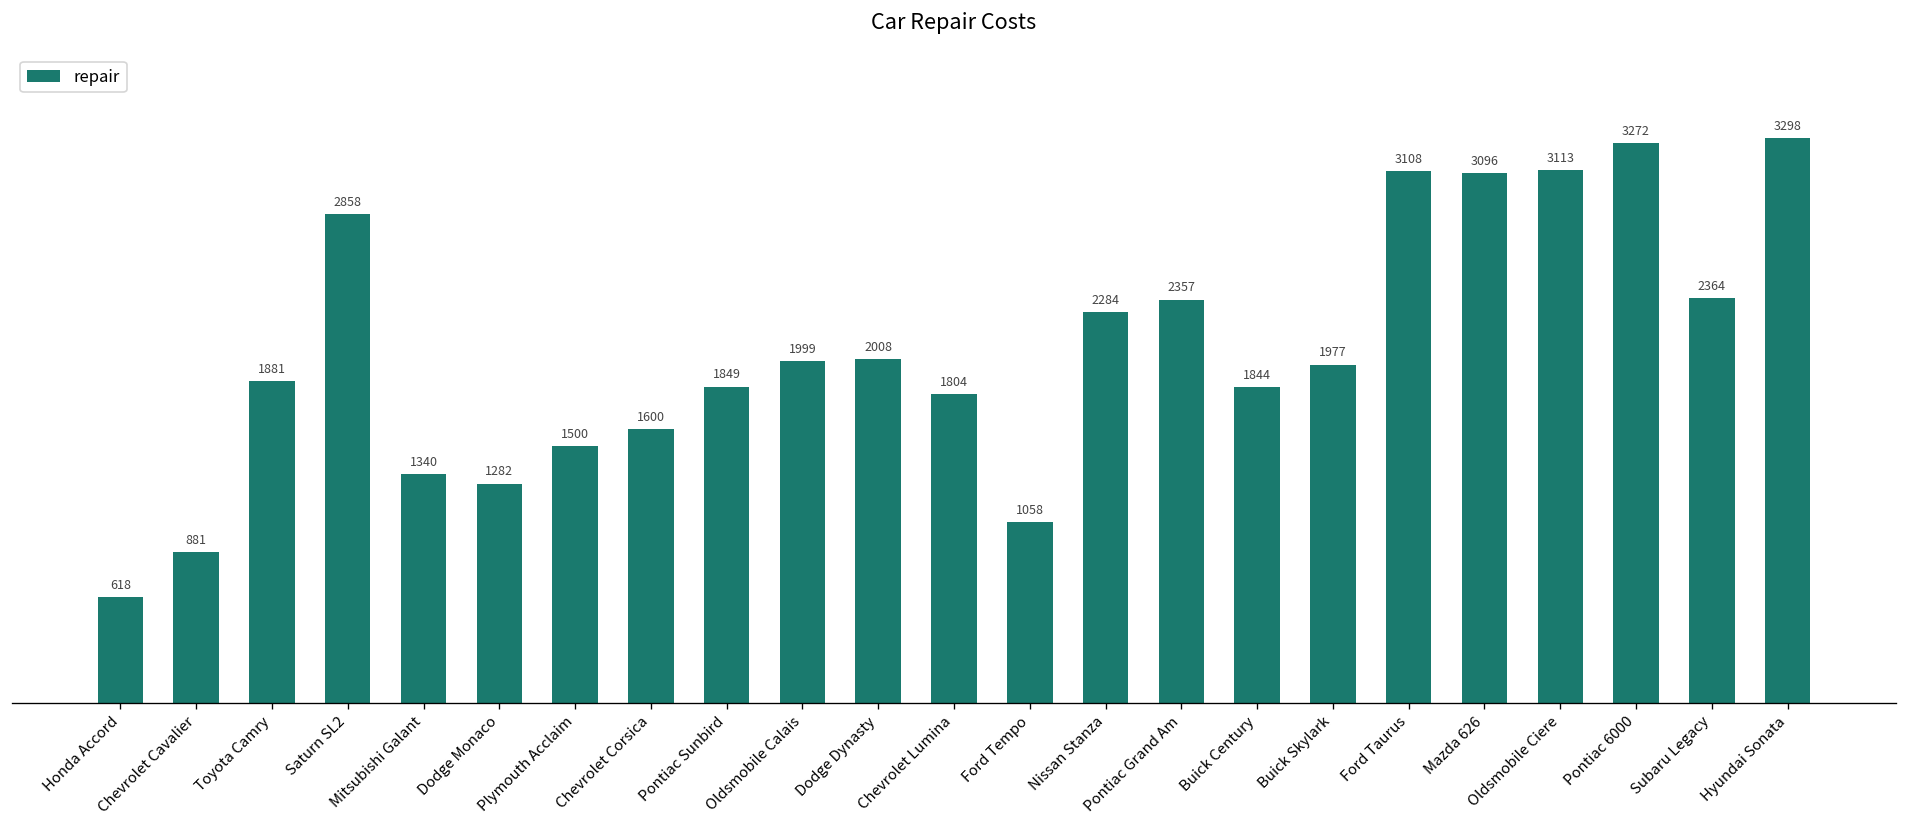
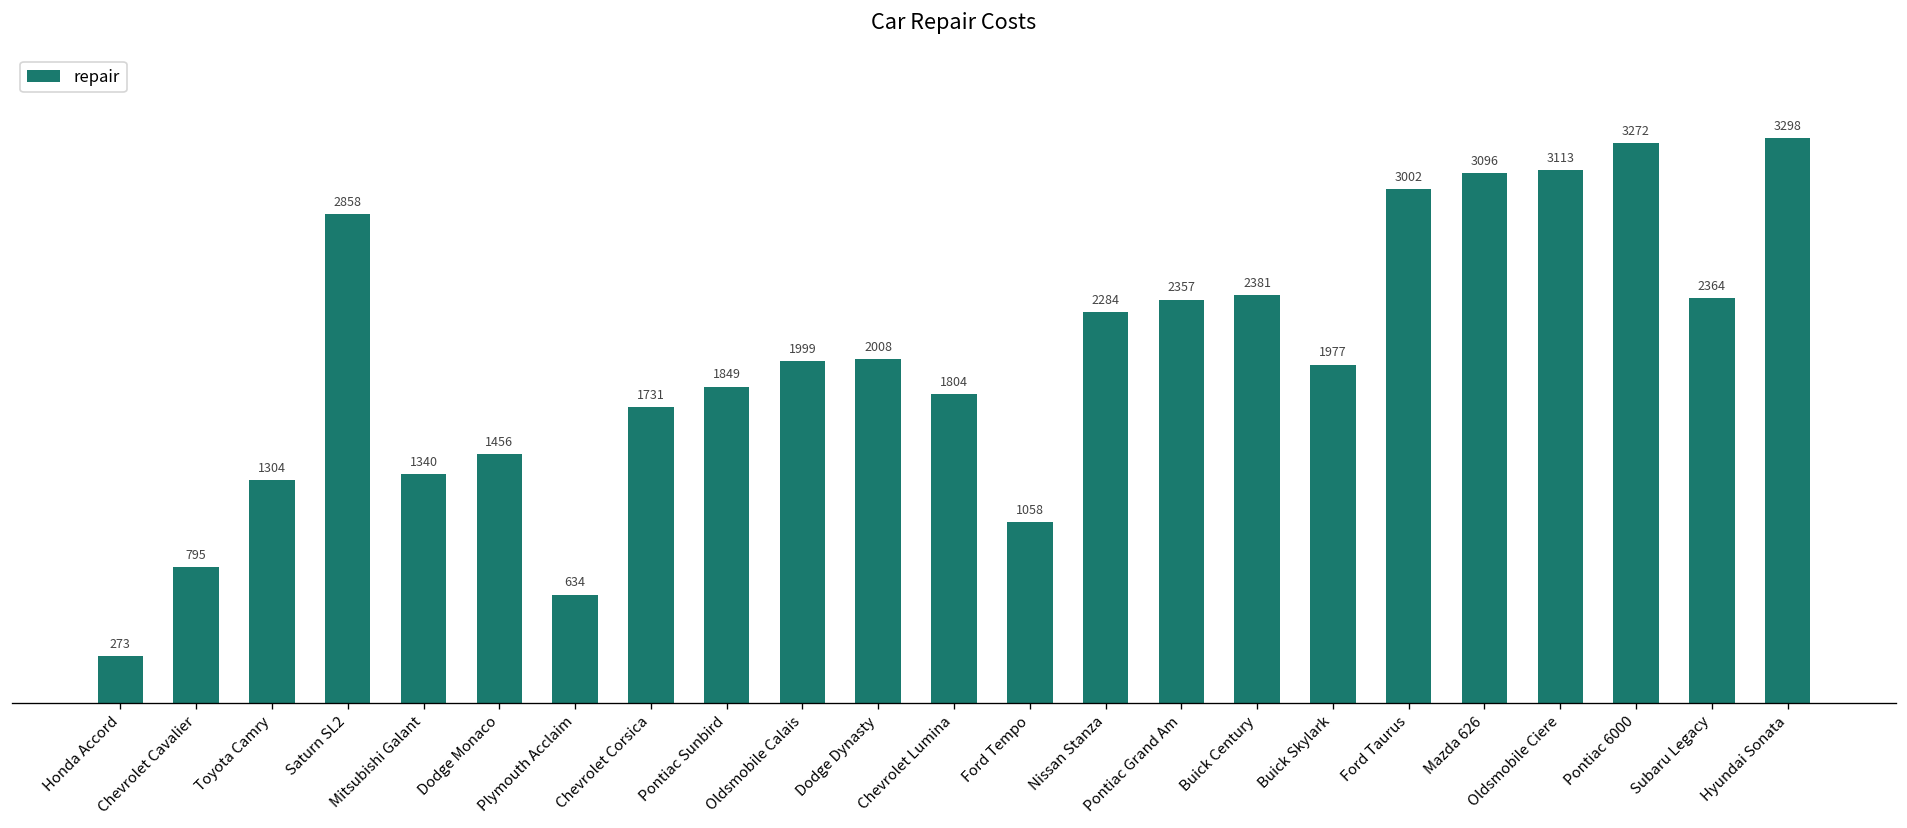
Honda Accord: 618 -> 273
Chevrolet Cavalier: 881 -> 795
Toyota Camry: 1881 -> 1304
Dodge Monaco: 1282 -> 1456
Plymouth Acclaim: 1500 -> 634
Chevrolet Corsica: 1600 -> 1731
Buick Century: 1844 -> 2381
Ford Taurus: 3108 -> 3002
